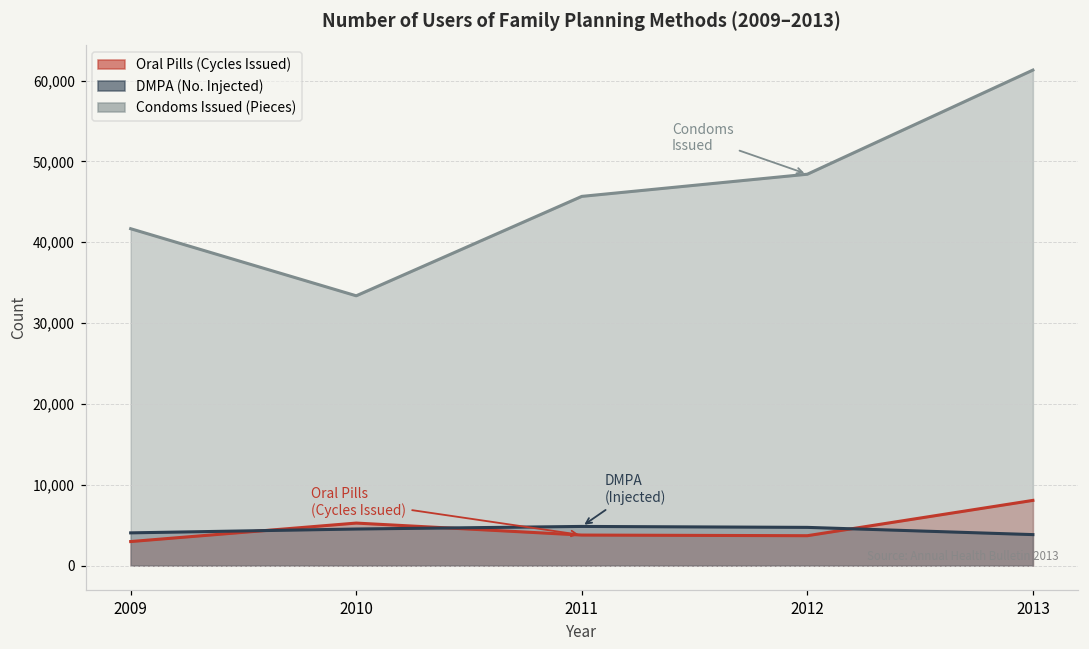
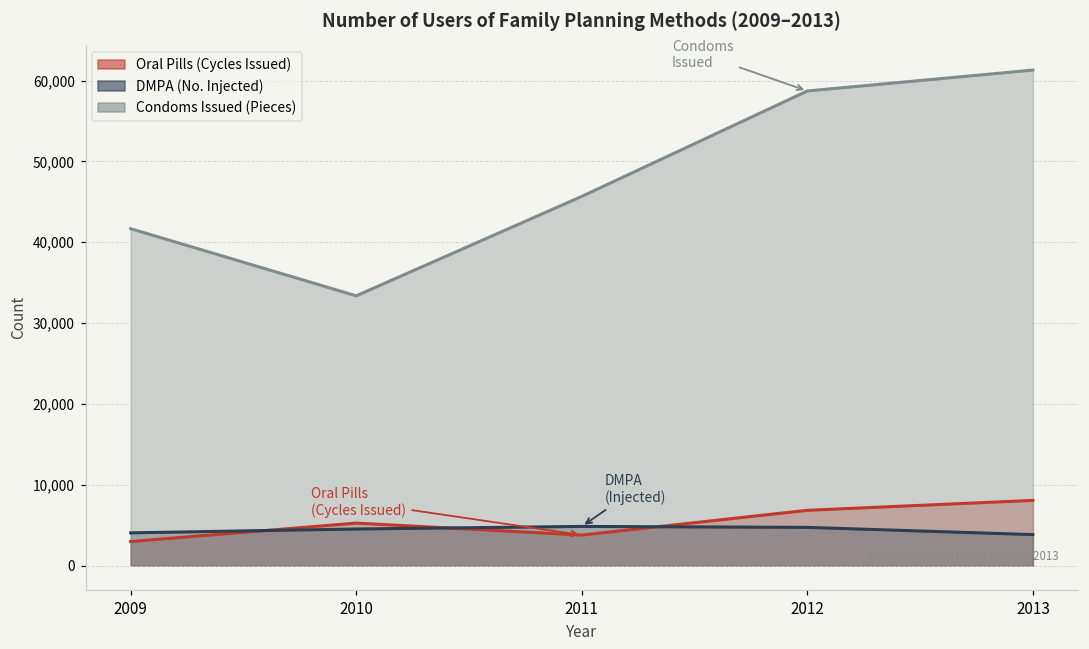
Oral Pills (Cycles Issued), 2012: 4,000 -> 7,000
Condoms Issued (Pieces), 2012: 48,000 -> 59,000
